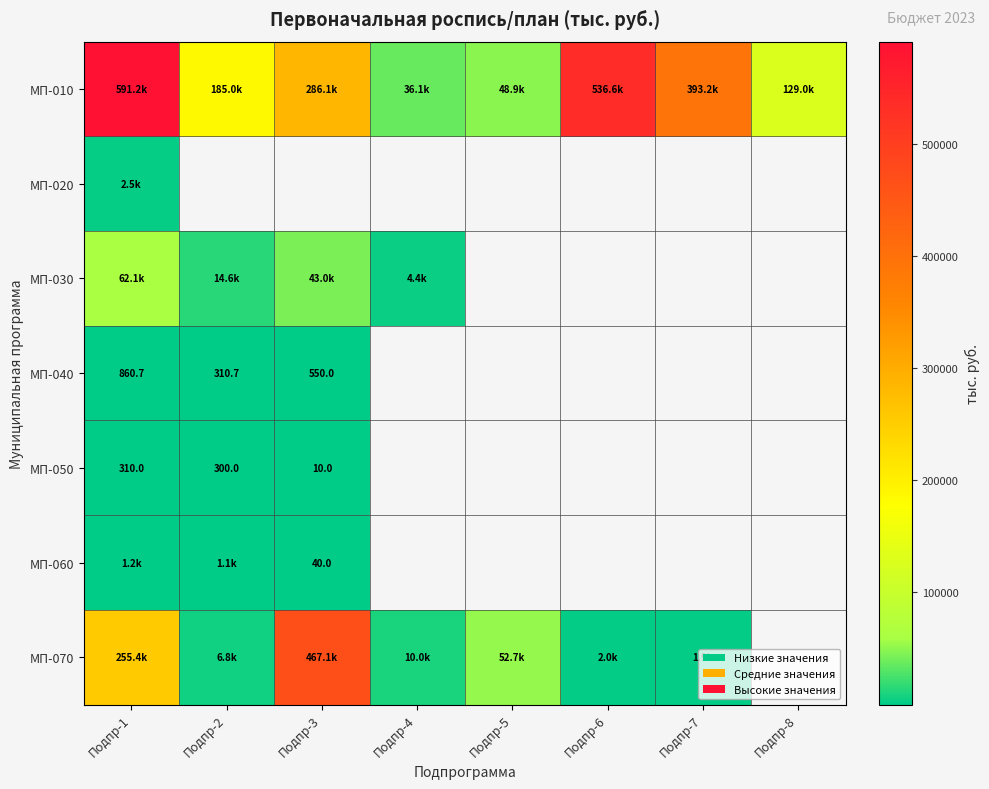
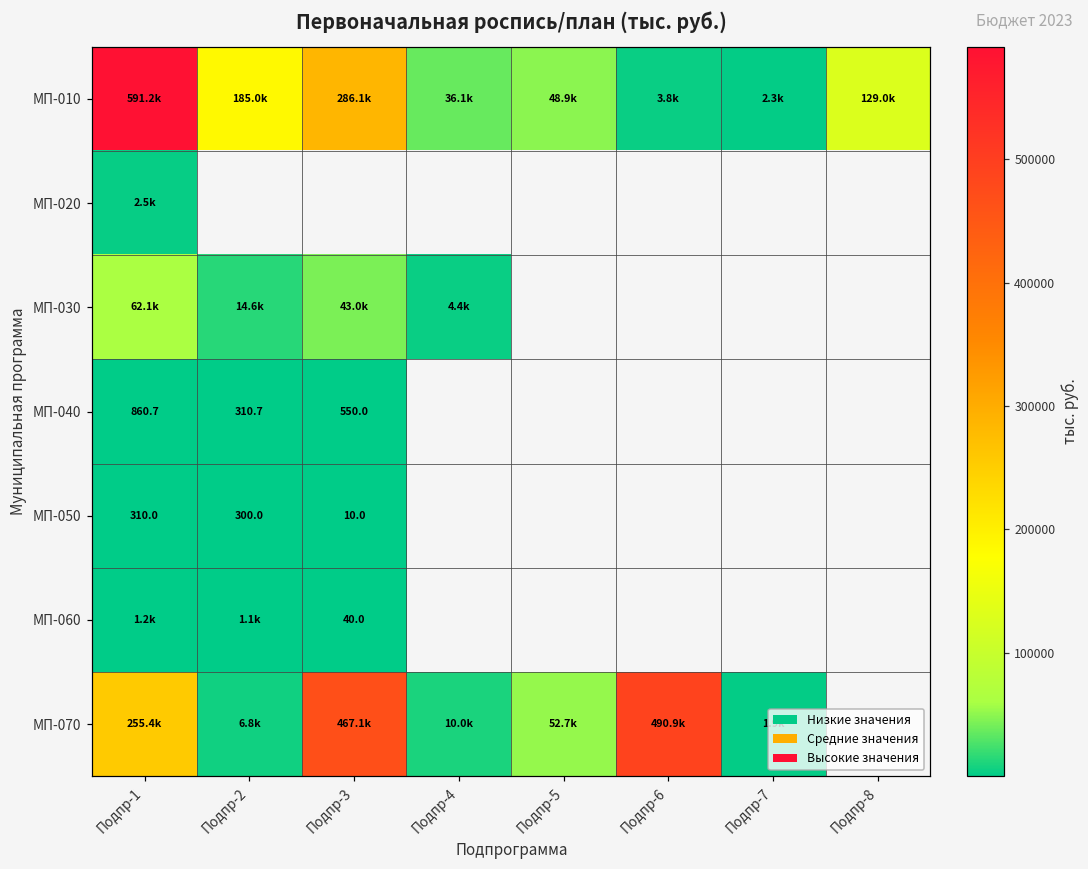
МП-010, Подпр-6: 536.6k -> 3.8k
МП-010, Подпр-7: 393.2k -> 2.3k
МП-070, Подпр-6: 2.0k -> 490.9k
